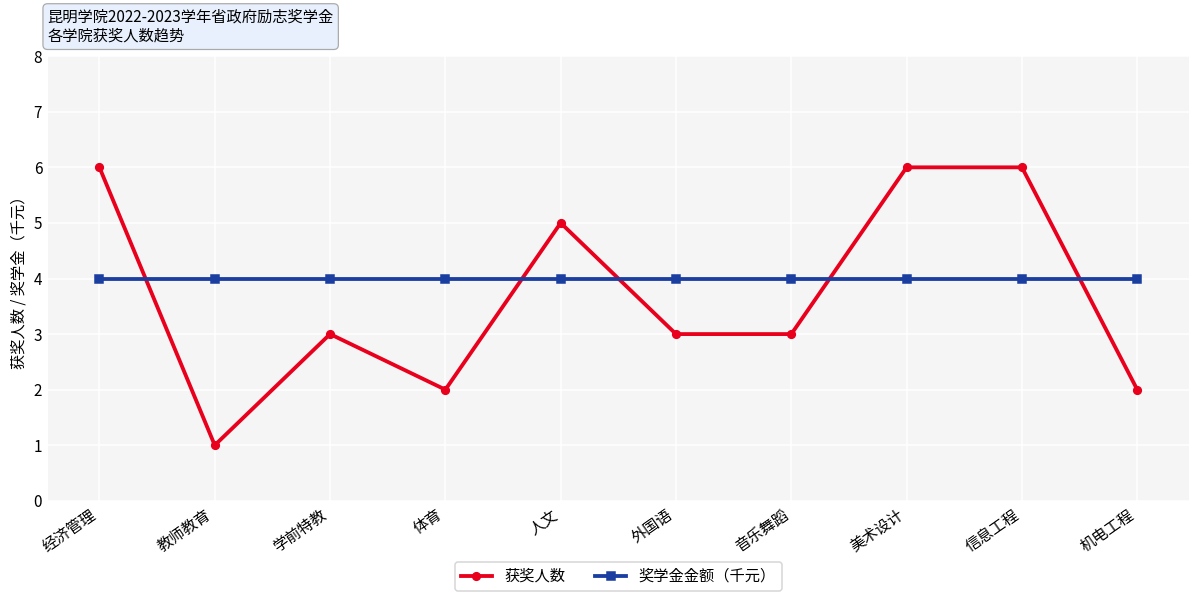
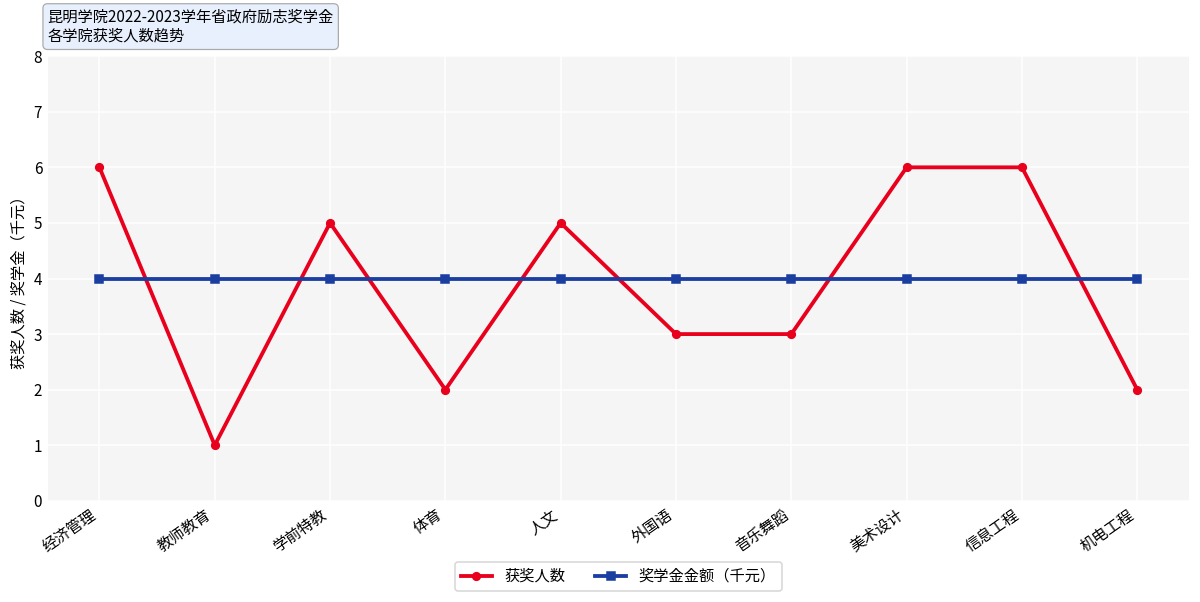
获奖人数, 学前特教: 3 -> 5
